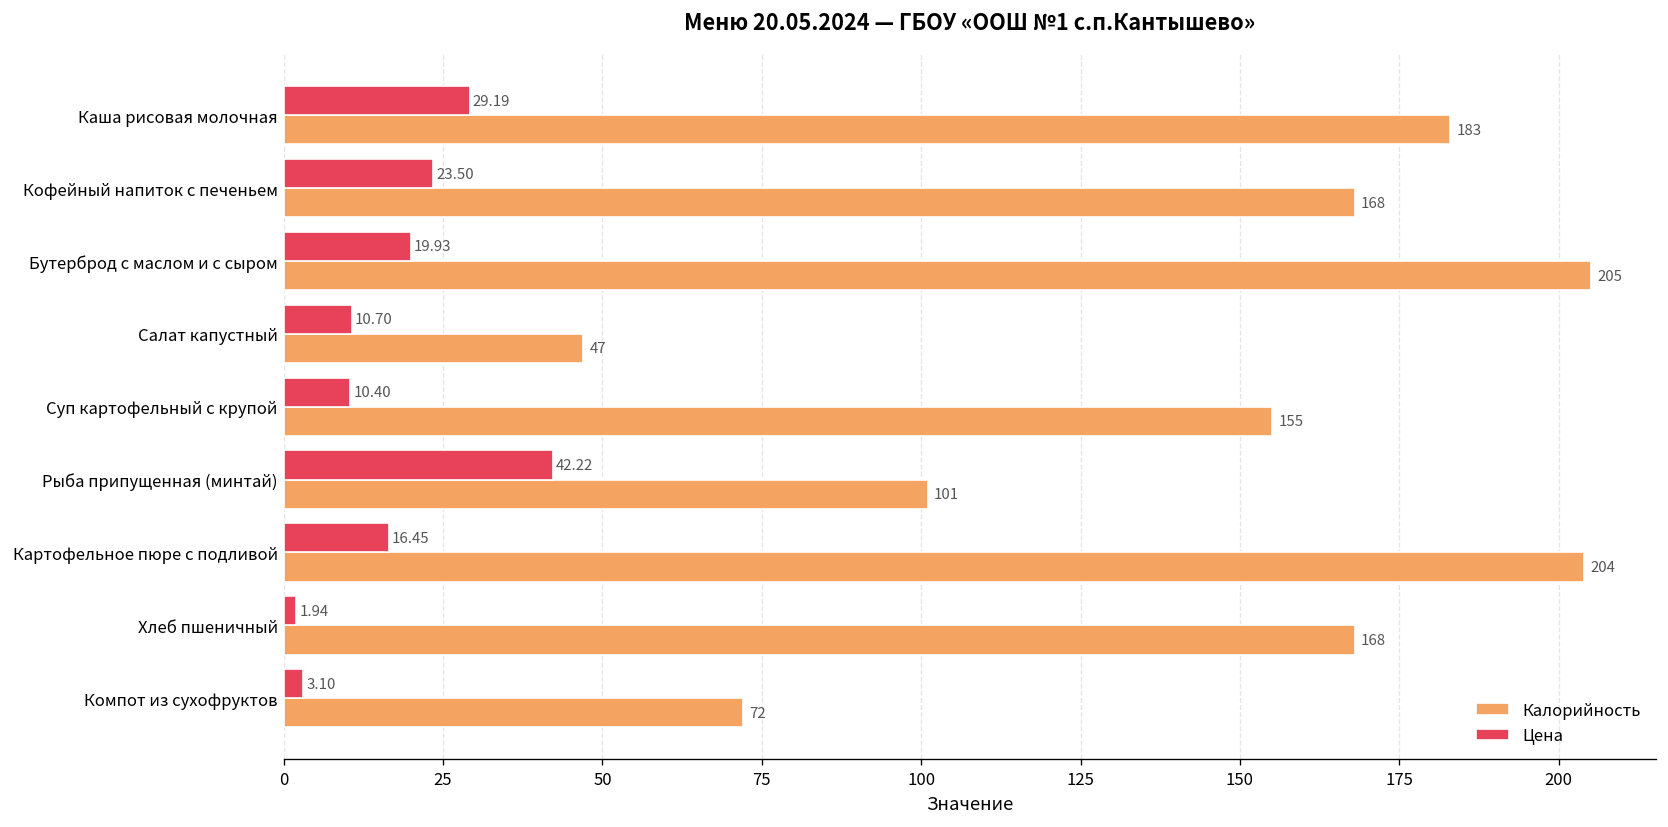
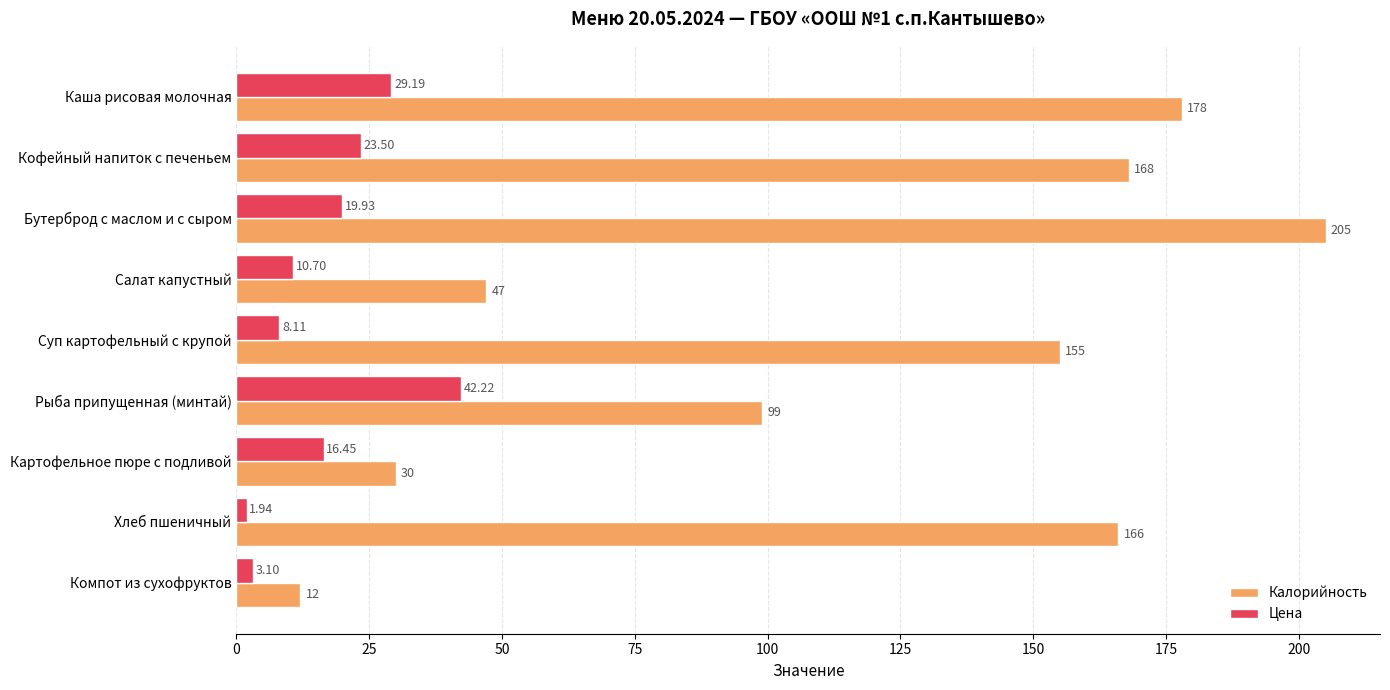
Калорийность, Каша рисовая молочная: 183 -> 178
Цена, Суп картофельный с крупой: 10.40 -> 8.11
Калорийность, Рыба припущенная (минтай): 101 -> 99
Калорийность, Картофельное пюре с подливой: 204 -> 30
Калорийность, Хлеб пшеничный: 168 -> 166
Калорийность, Компот из сухофруктов: 72 -> 12
